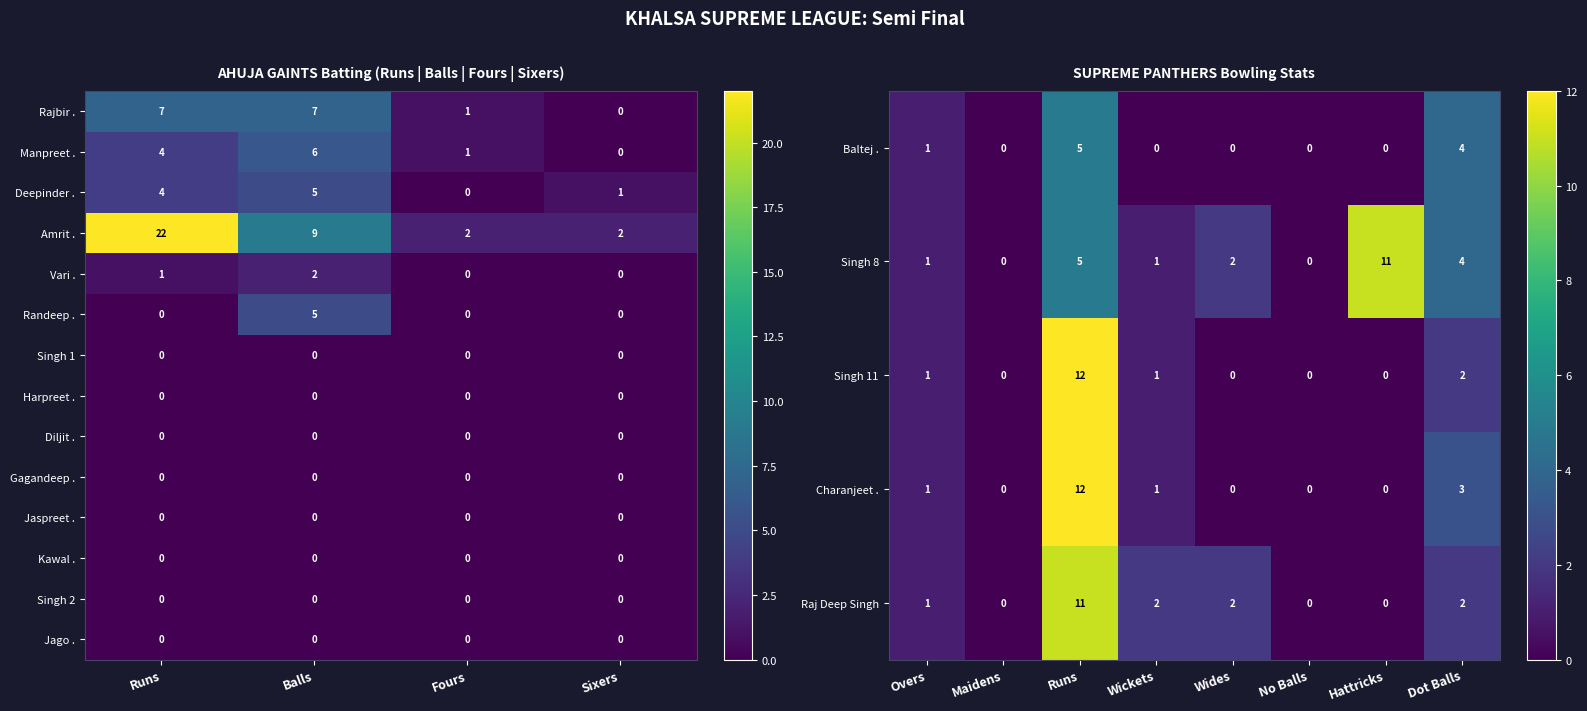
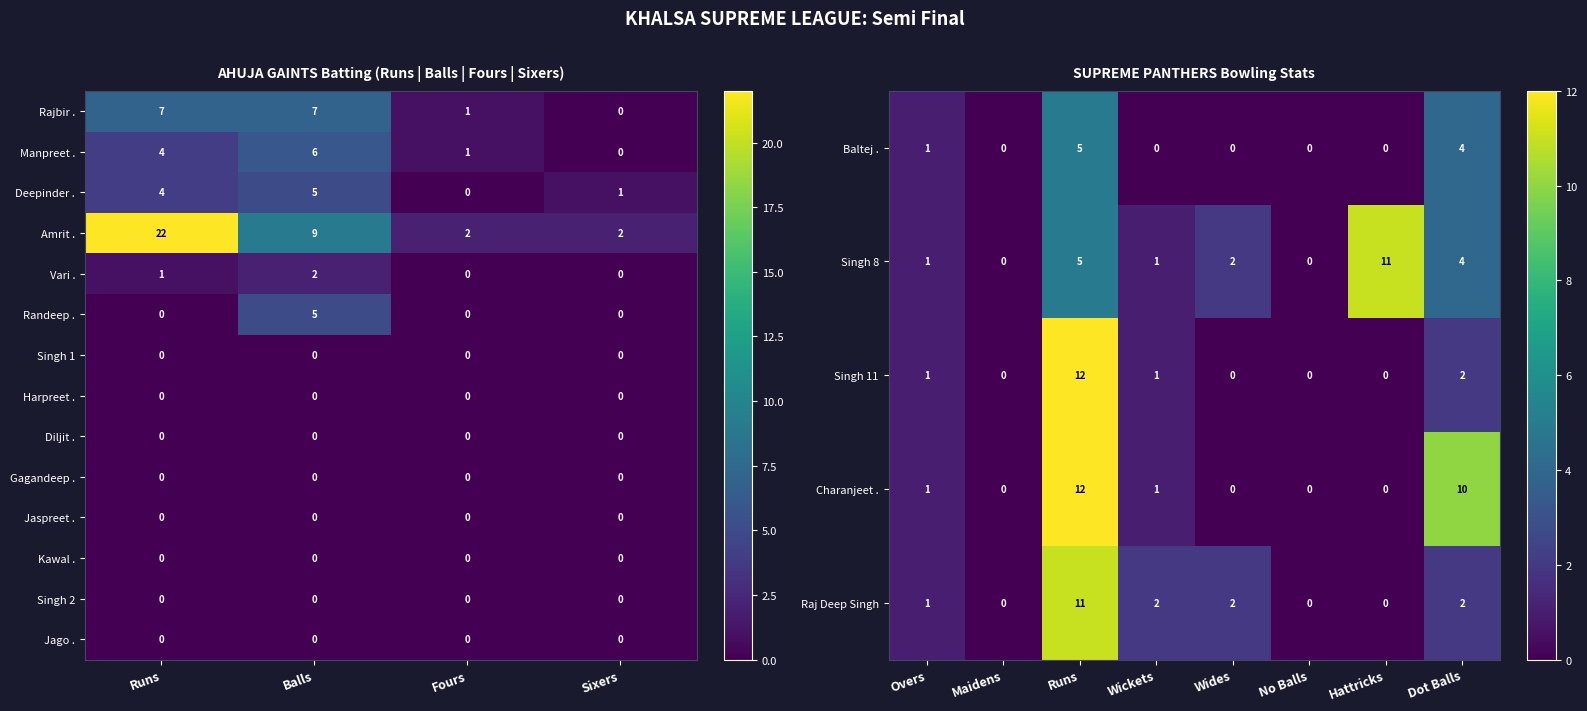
SUPREME PANTHERS Bowling Stats, Charanjeet ., Dot Balls: 3 -> 10
